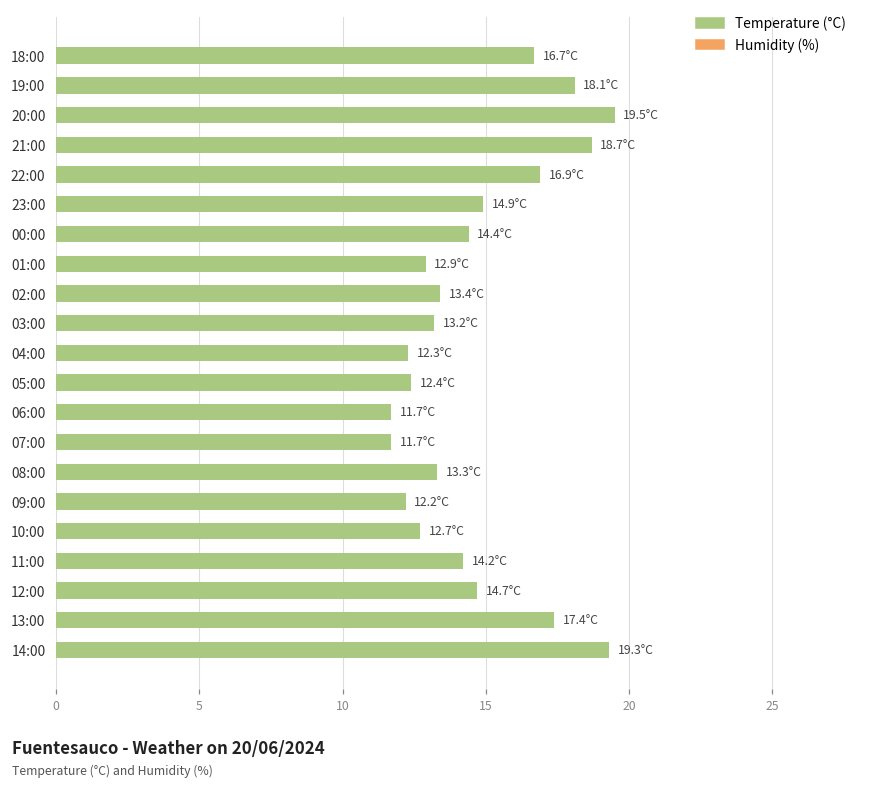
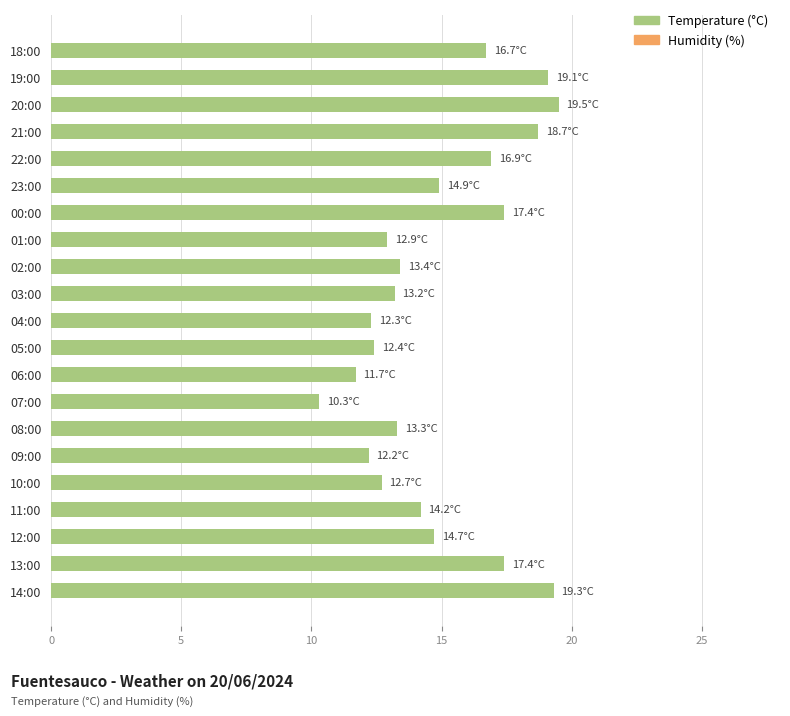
19:00: 18.1°C -> 19.1°C
00:00: 14.4°C -> 17.4°C
07:00: 11.7°C -> 10.3°C
